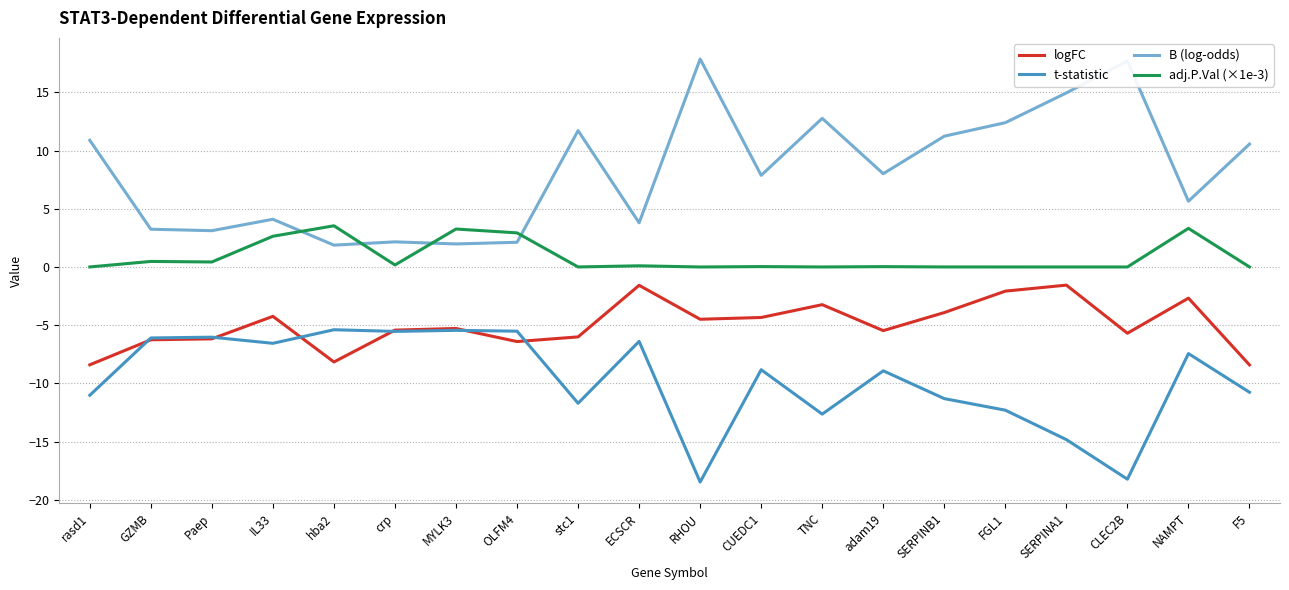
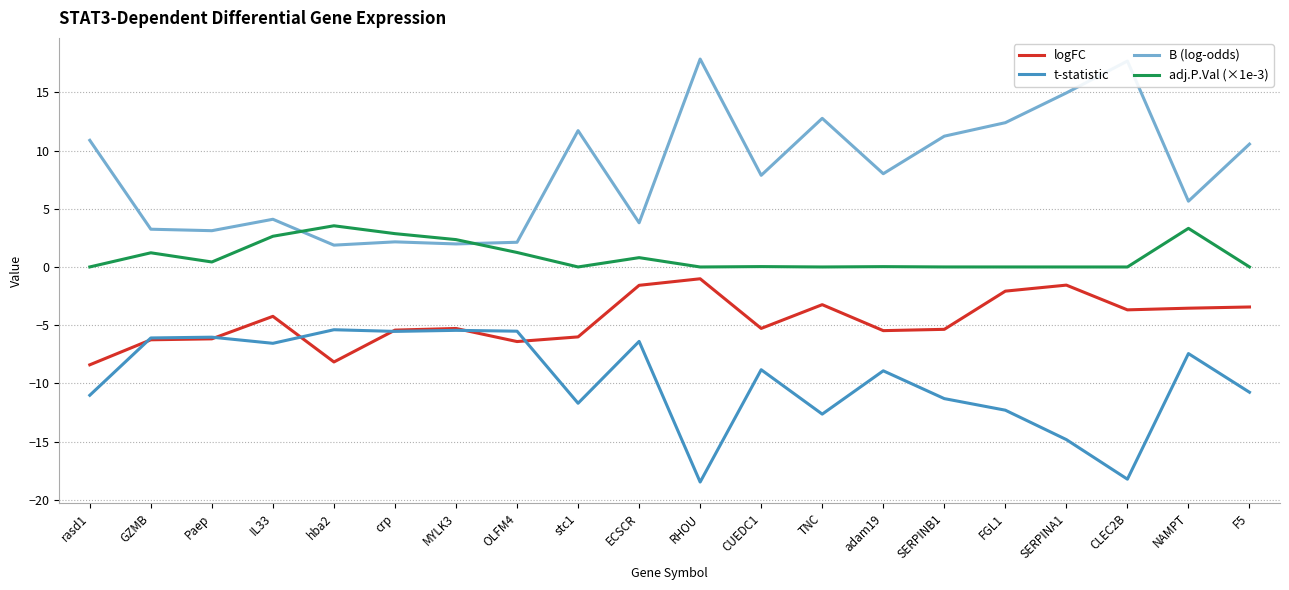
adj.P.Val (×1e-3), GZMB: 0.5 -> 1.2
adj.P.Val (×1e-3), crp: 0.2 -> 2.9
adj.P.Val (×1e-3), MYLK3: 3.3 -> 2.4
adj.P.Val (×1e-3), OLFM4: 2.9 -> 1.2
adj.P.Val (×1e-3), ECSCR: 0.1 -> 0.8
logFC, RHOU: -4.5 -> -1.0
logFC, CUEDC1: -4.3 -> -5.3
logFC, SERPINB1: -3.9 -> -5.4
logFC, CLEC2B: -5.7 -> -3.7
logFC, NAMPT: -2.7 -> -3.5
logFC, F5: -8.4 -> -3.4
